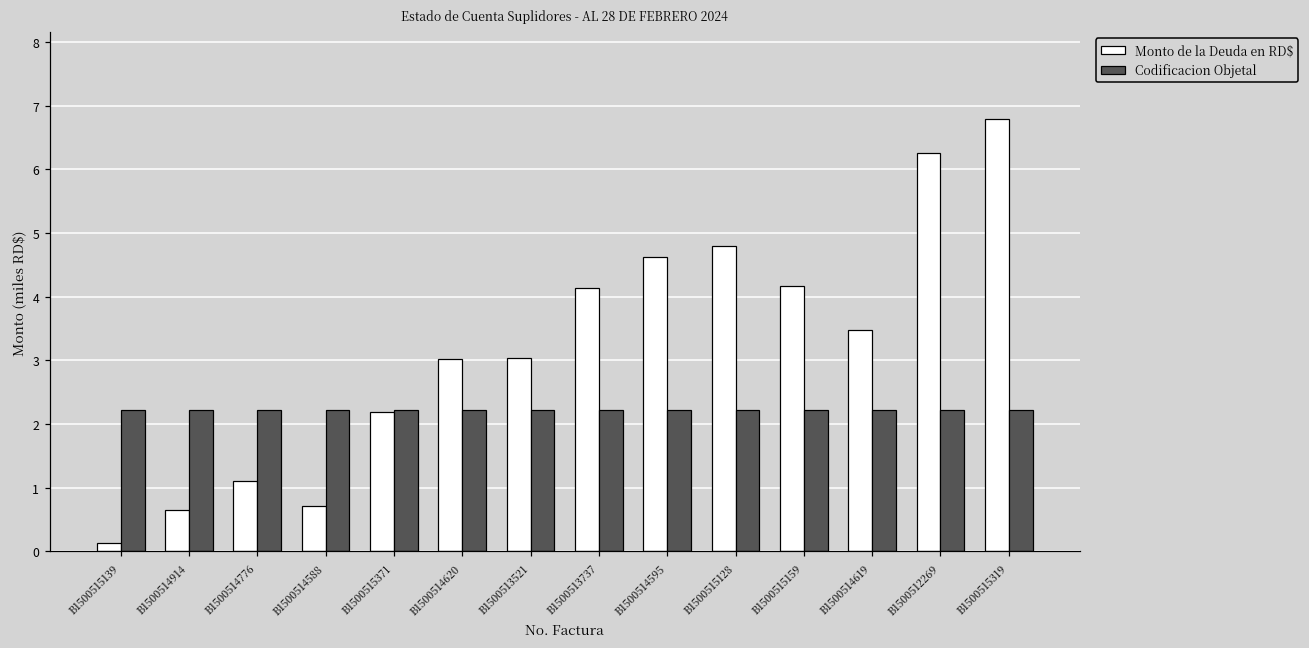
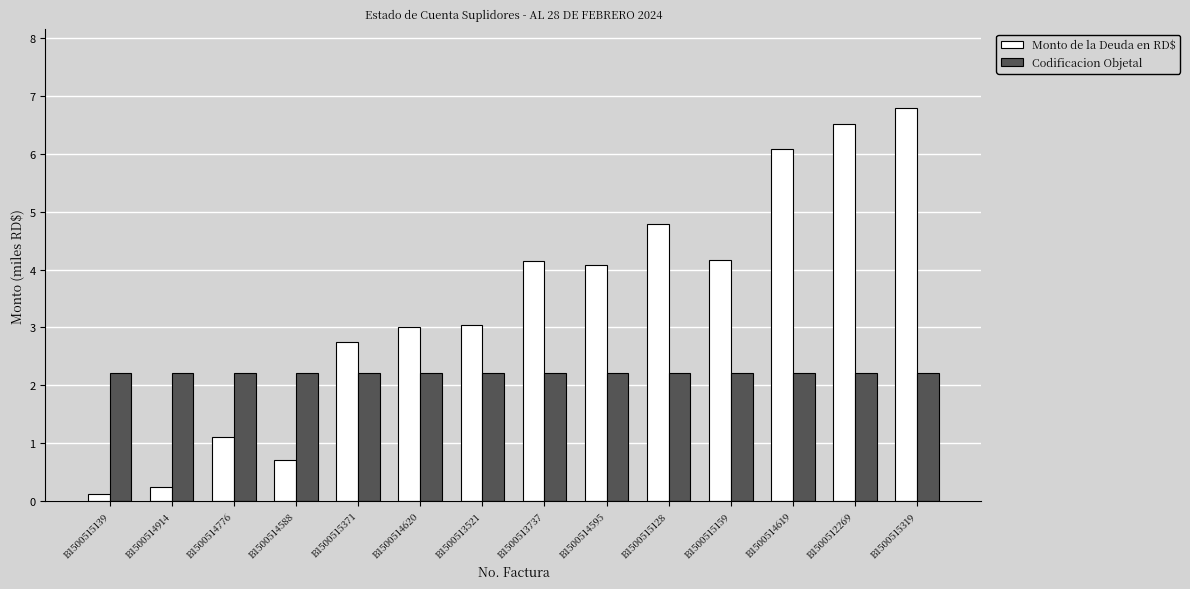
Monto de la Deuda en RD$, B1500514914: 0.6 -> 0.3
Monto de la Deuda en RD$, B1500515371: 2.2 -> 2.8
Monto de la Deuda en RD$, B1500514595: 4.6 -> 4.1
Monto de la Deuda en RD$, B1500514619: 3.5 -> 6.1
Monto de la Deuda en RD$, B1500512269: 6.2 -> 6.5
